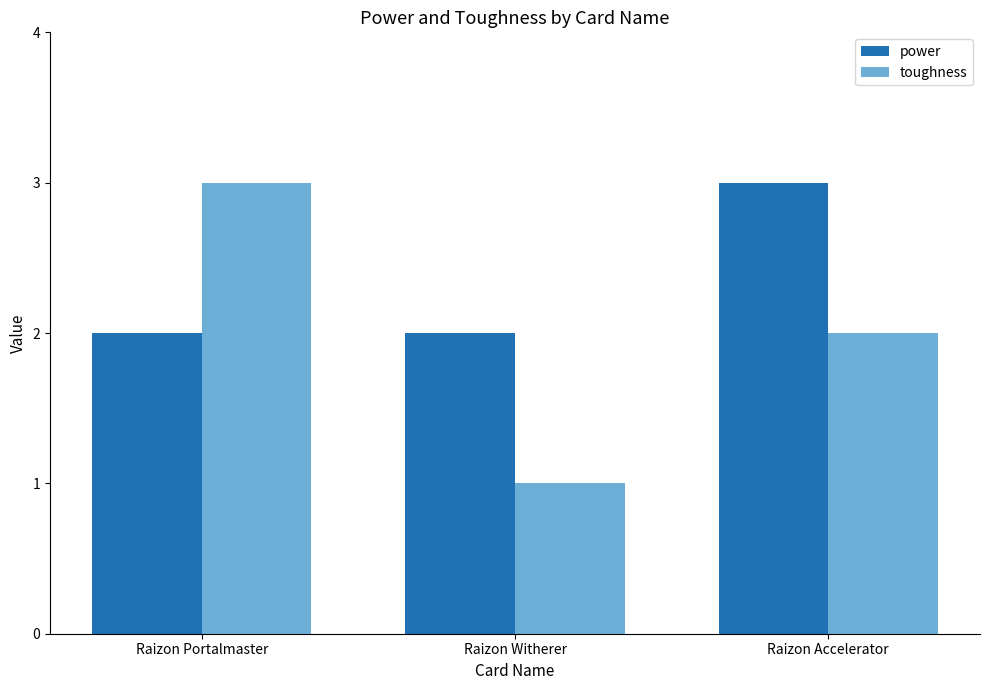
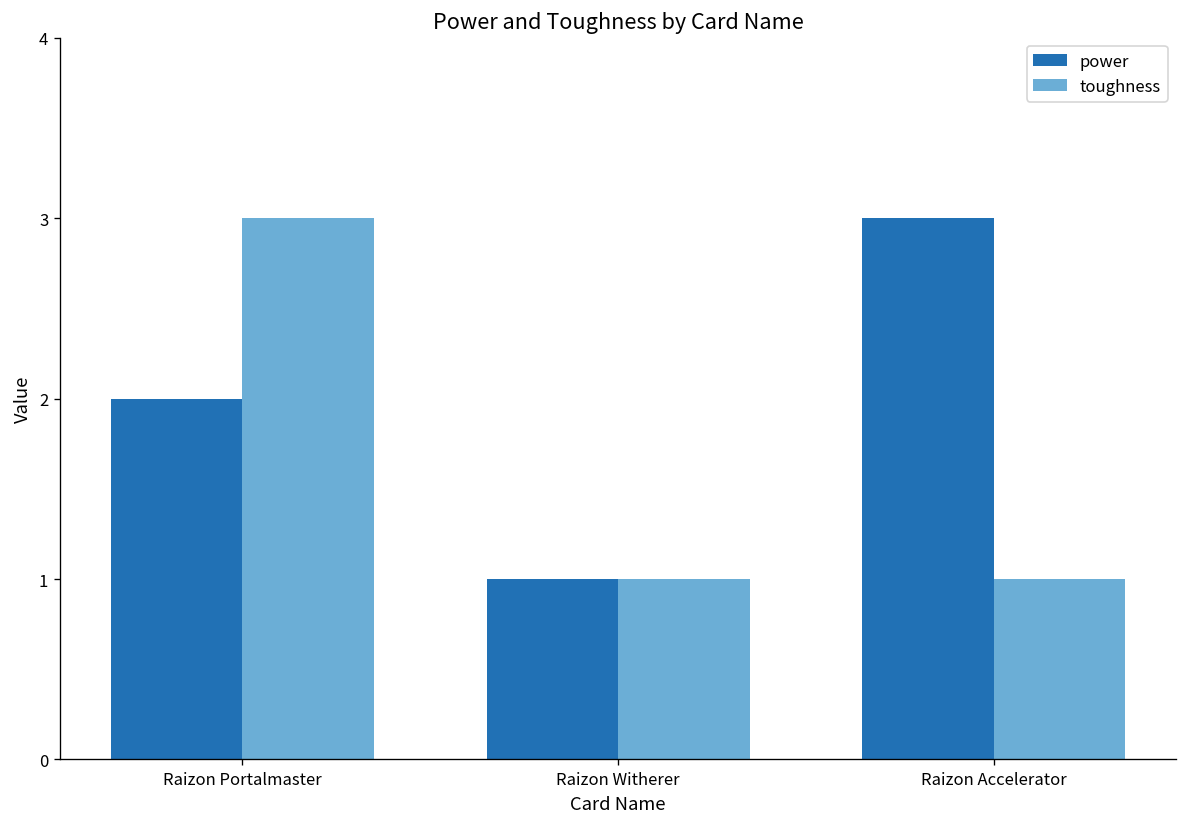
power, Raizon Witherer: 2 -> 1
toughness, Raizon Accelerator: 2 -> 1
